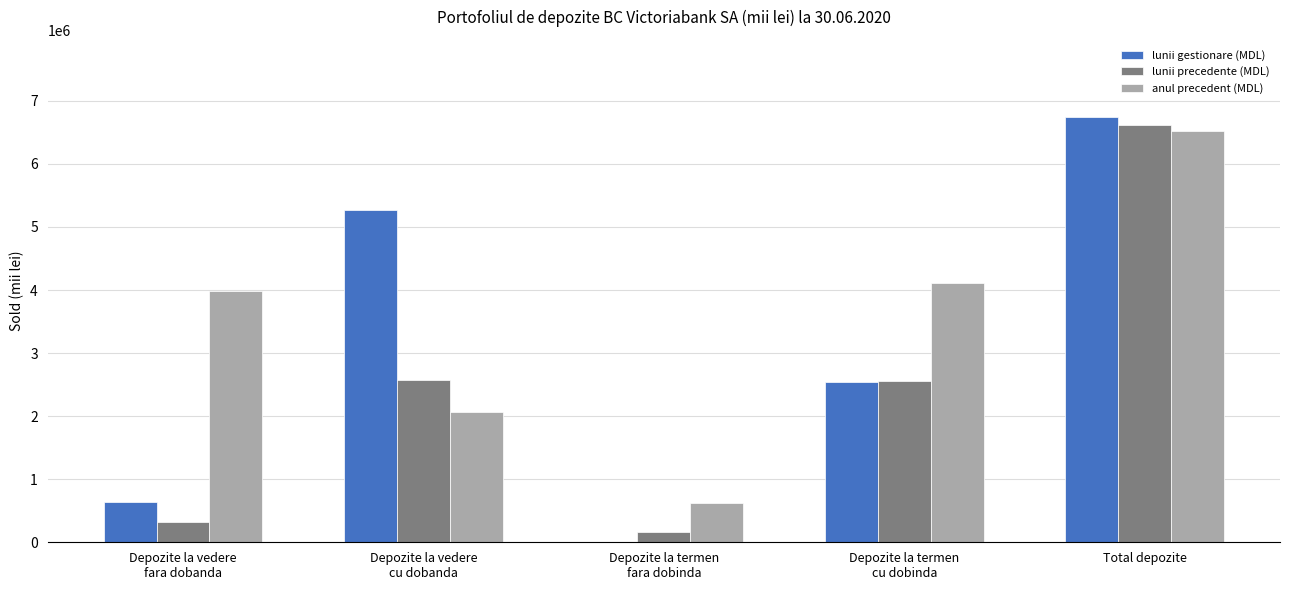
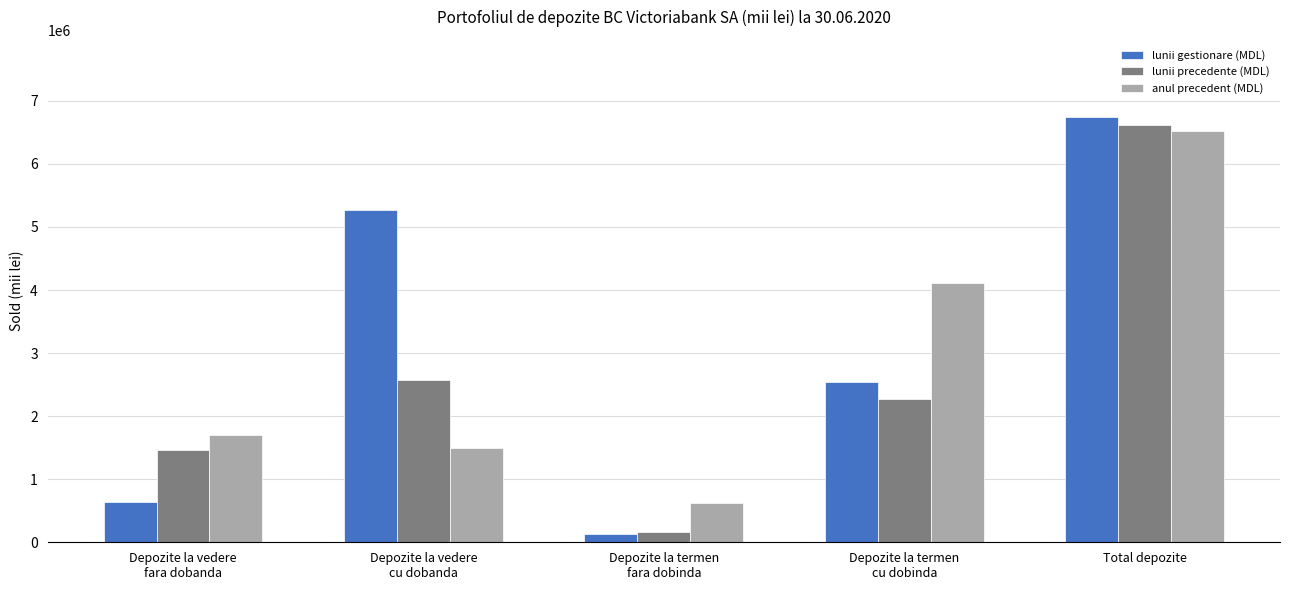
lunii precedente (MDL), Depozite la vedere fara dobanda: 300000 -> 1500000
anul precedent (MDL), Depozite la vedere fara dobanda: 4000000 -> 1700000
anul precedent (MDL), Depozite la vedere cu dobanda: 2100000 -> 1500000
lunii gestionare (MDL), Depozite la termen fara dobinda: 0 -> 100000
lunii precedente (MDL), Depozite la termen cu dobinda: 2600000 -> 2300000
